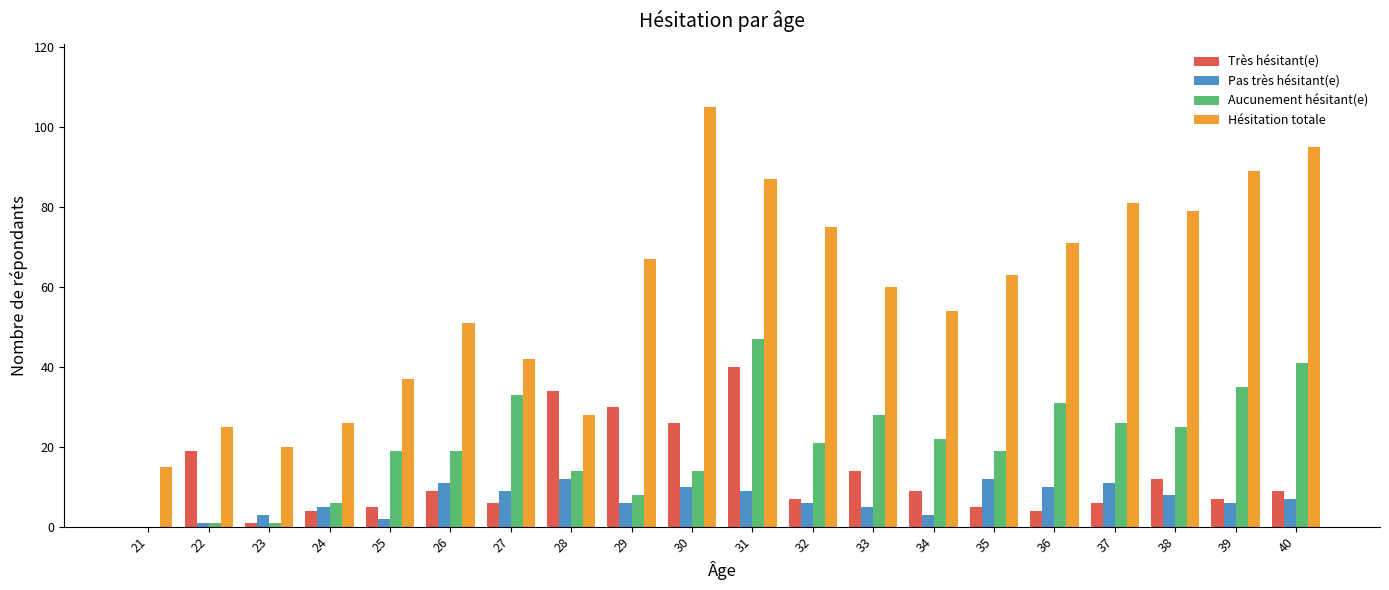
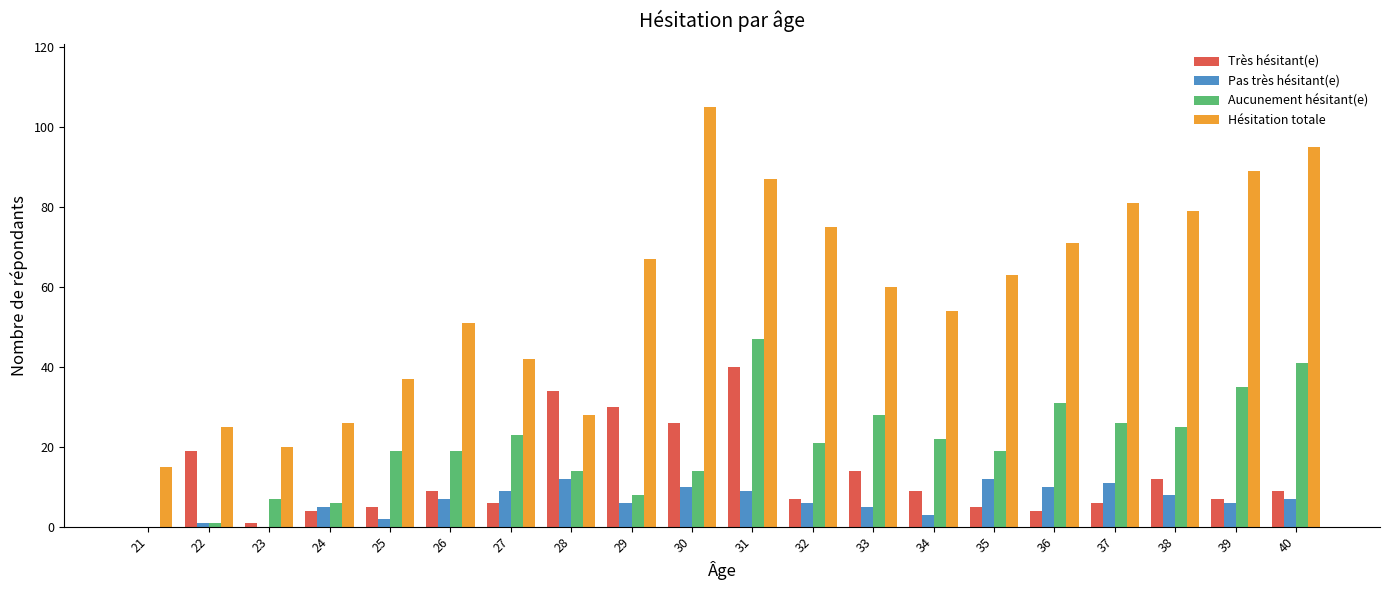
Pas très hésitant(e), 23: 3 -> 0
Aucunement hésitant(e), 23: 1 -> 7
Pas très hésitant(e), 26: 11 -> 7
Aucunement hésitant(e), 27: 33 -> 23
